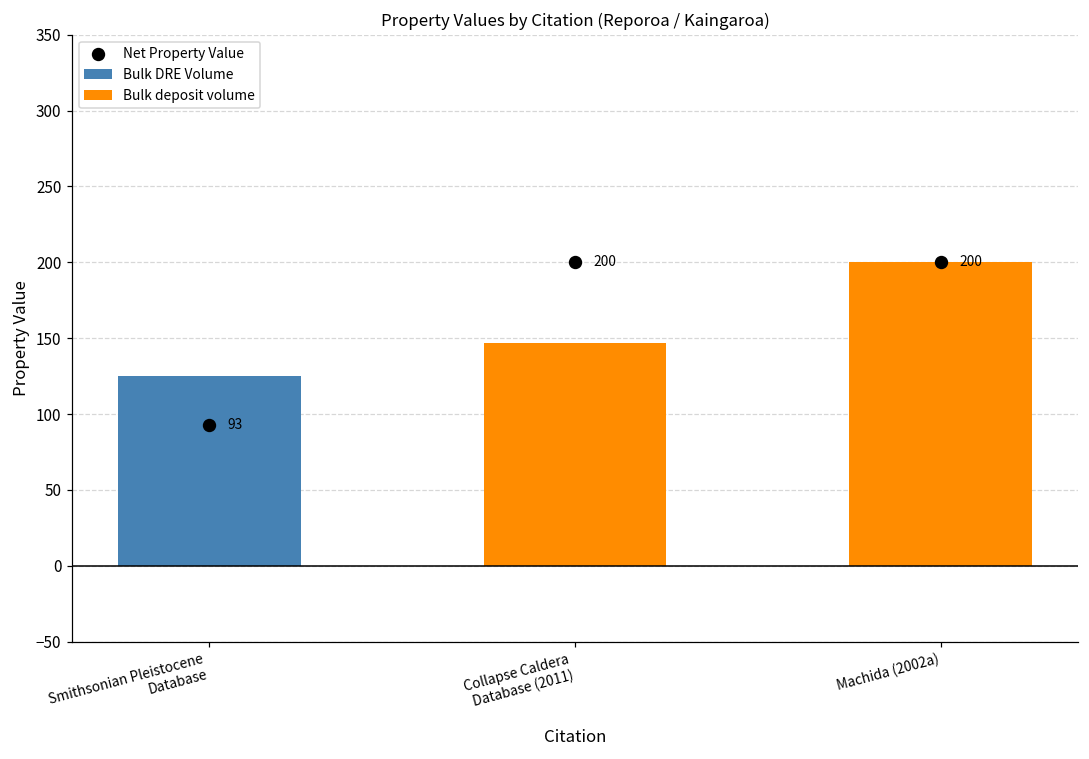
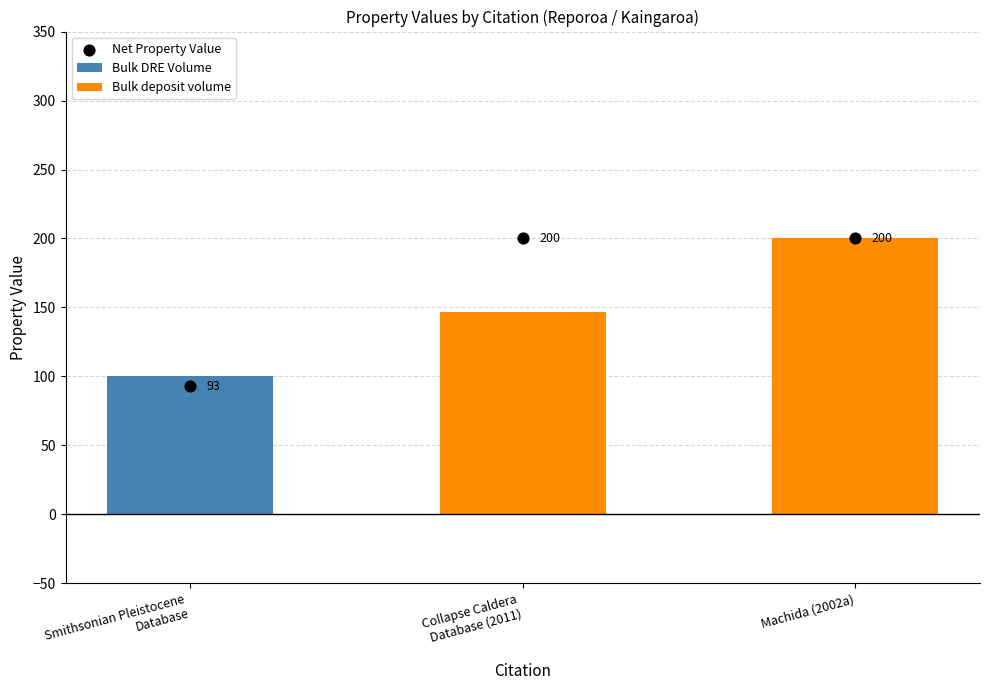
Bulk DRE Volume, Smithsonian Pleistocene Database: 125 -> 100
